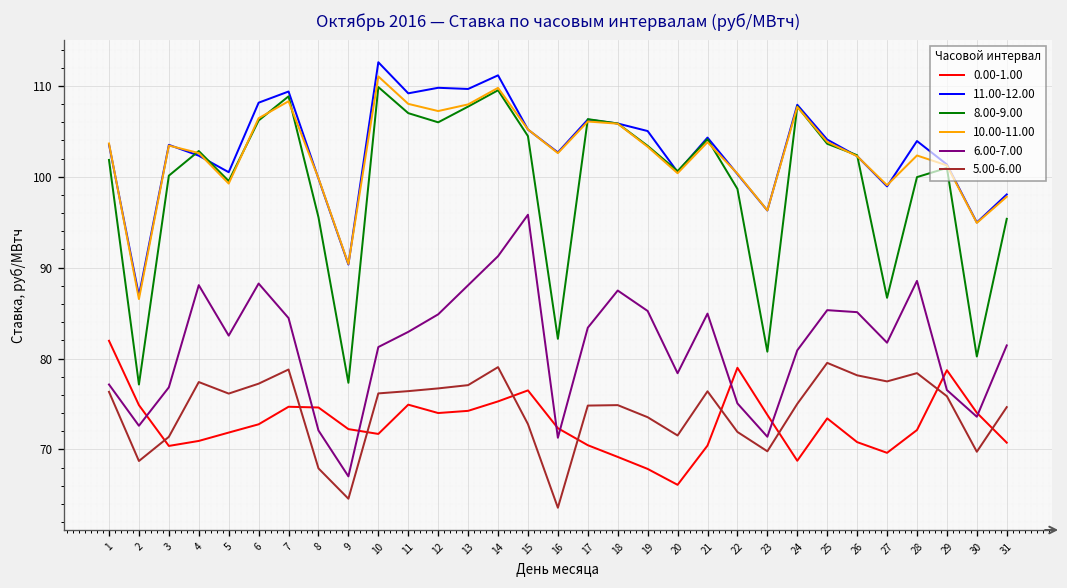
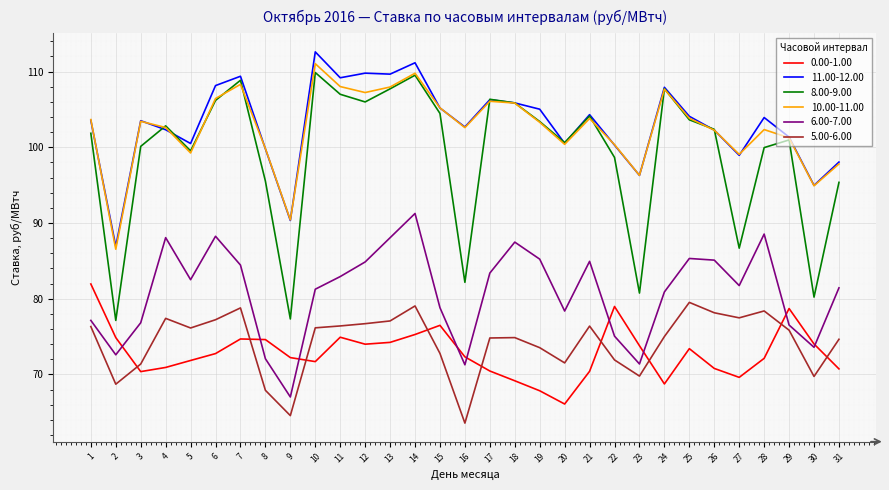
6.00-7.00, 15: 96 -> 79
